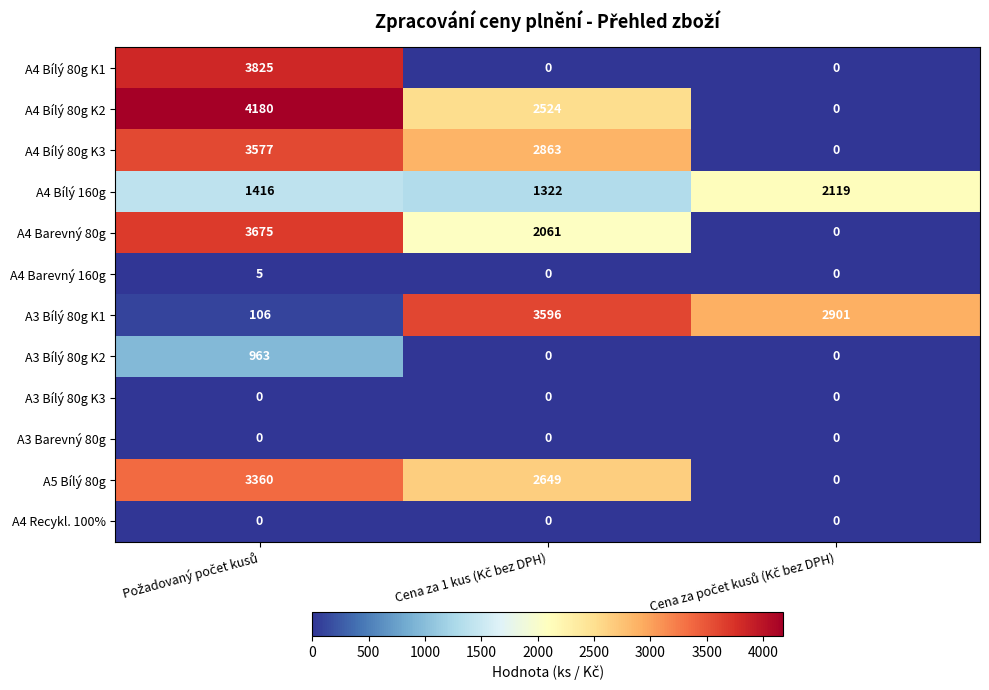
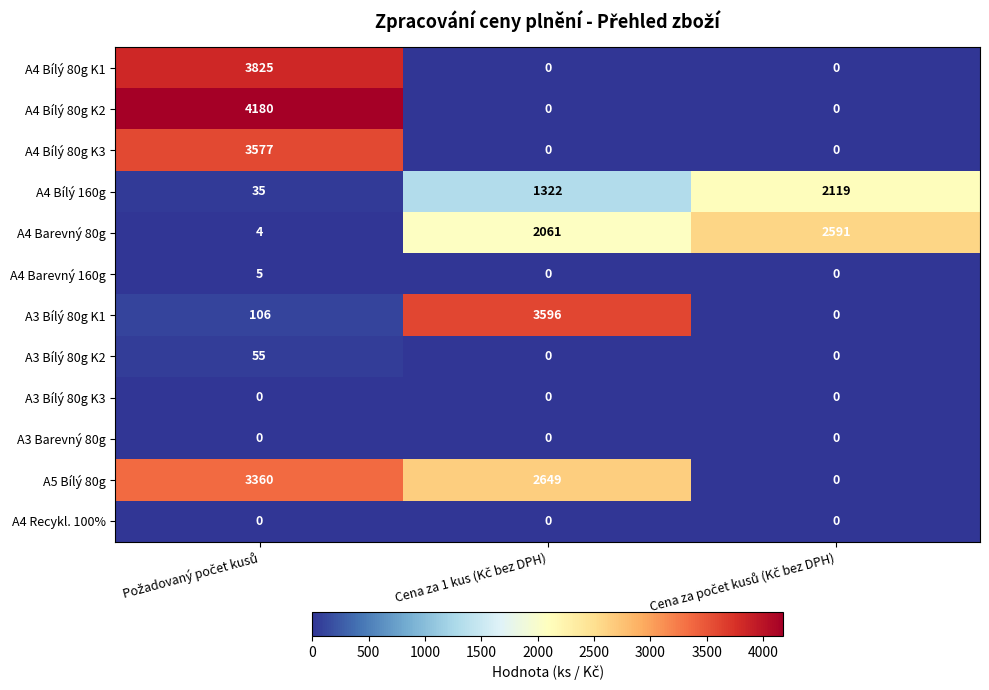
A4 Bílý 80g K2, Cena za 1 kus (Kč bez DPH): 2524 -> 0
A4 Bílý 80g K3, Cena za 1 kus (Kč bez DPH): 2863 -> 0
A4 Bílý 160g, Požadovaný počet kusů: 1416 -> 35
A4 Barevný 80g, Požadovaný počet kusů: 3675 -> 4
A4 Barevný 80g, Cena za počet kusů (Kč bez DPH): 0 -> 2591
A3 Bílý 80g K1, Cena za počet kusů (Kč bez DPH): 2901 -> 0
A3 Bílý 80g K2, Požadovaný počet kusů: 963 -> 55
